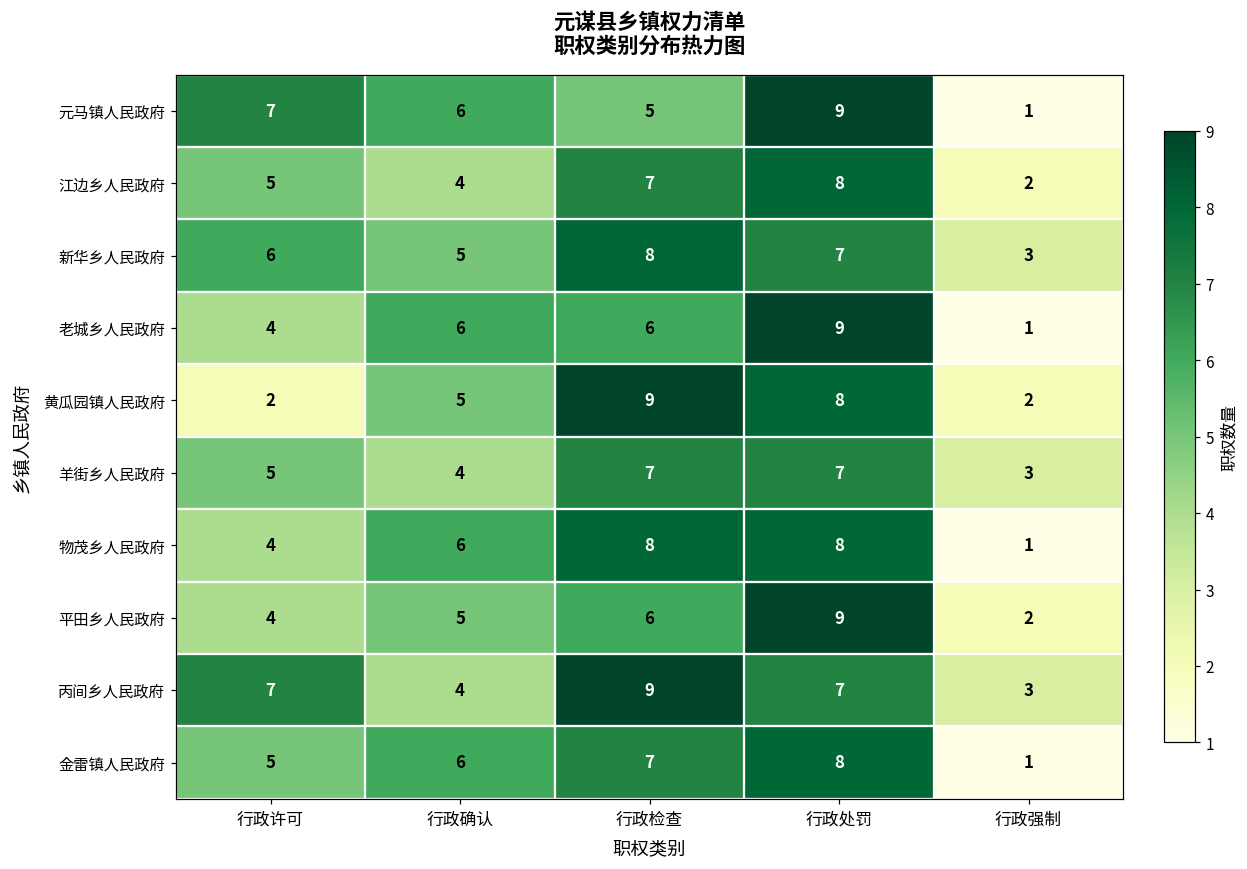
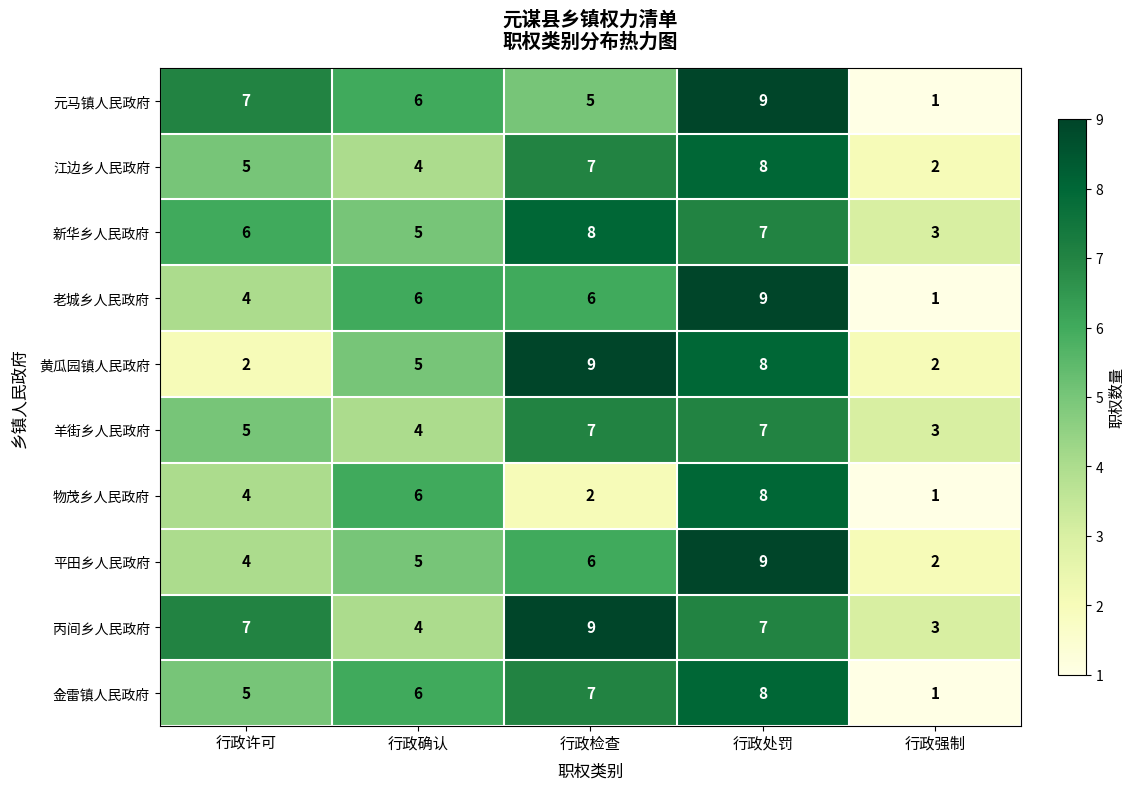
物茂乡人民政府, 行政检查: 8 -> 2
